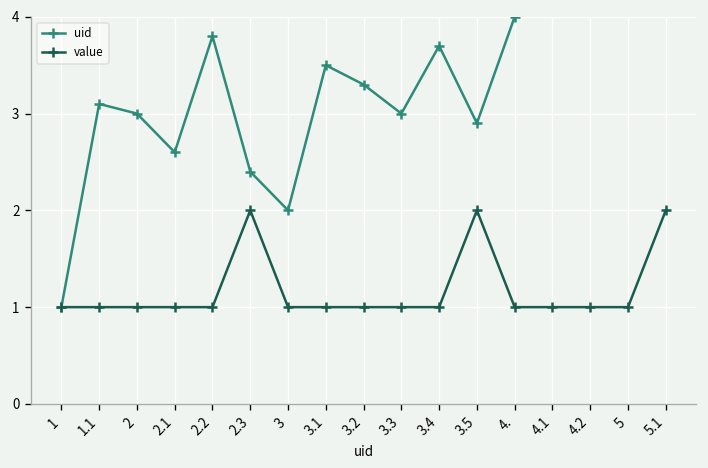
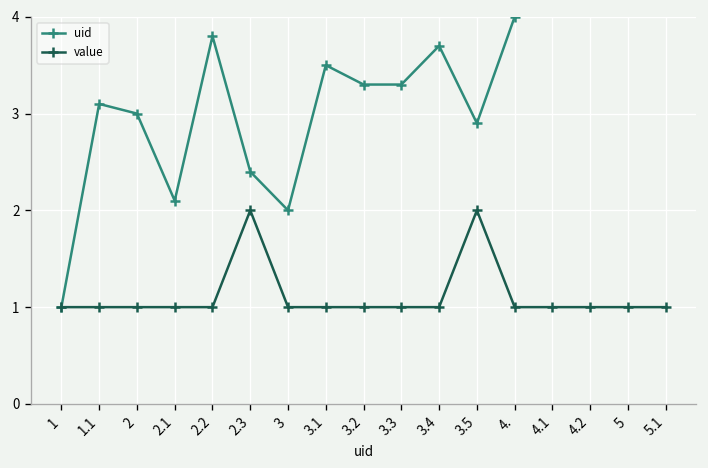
uid, 2.1: 2.6 -> 2.1
uid, 3.3: 3.0 -> 3.3
value, 5.1: 2 -> 1
